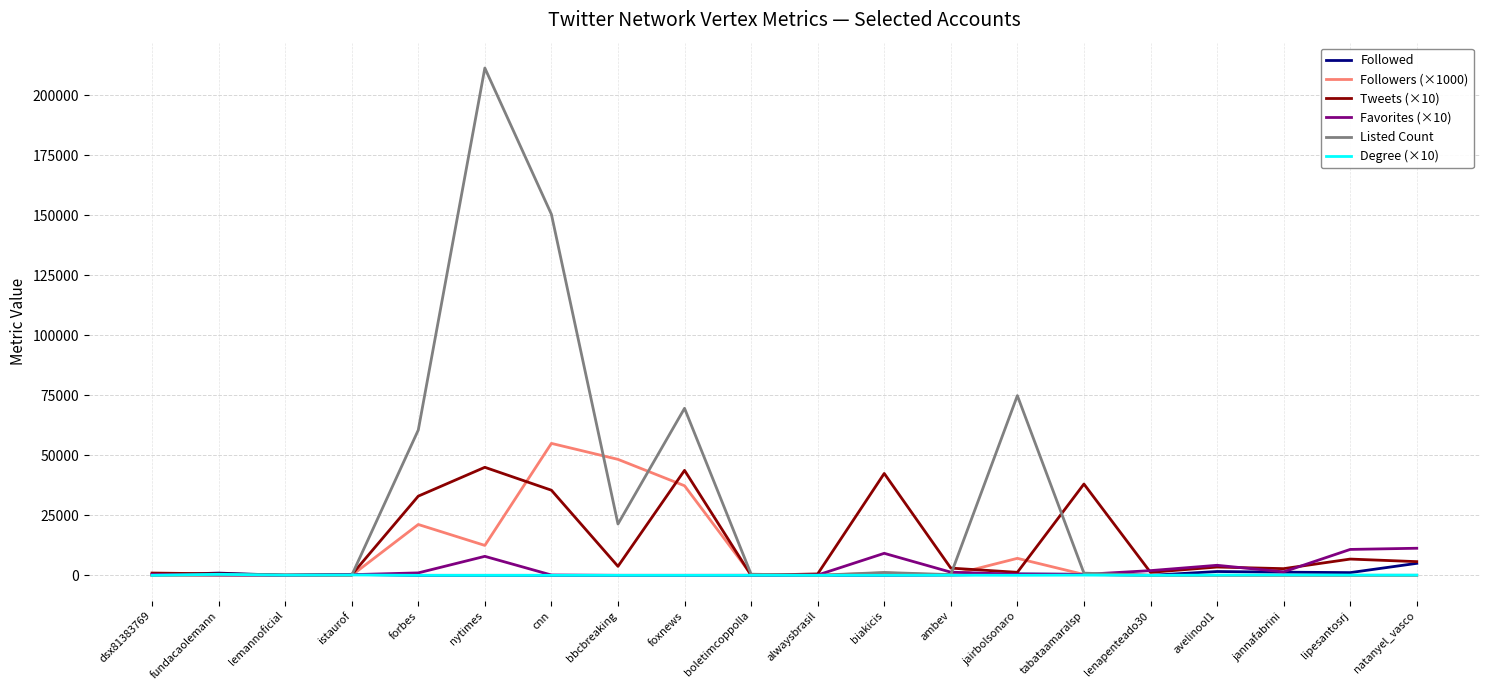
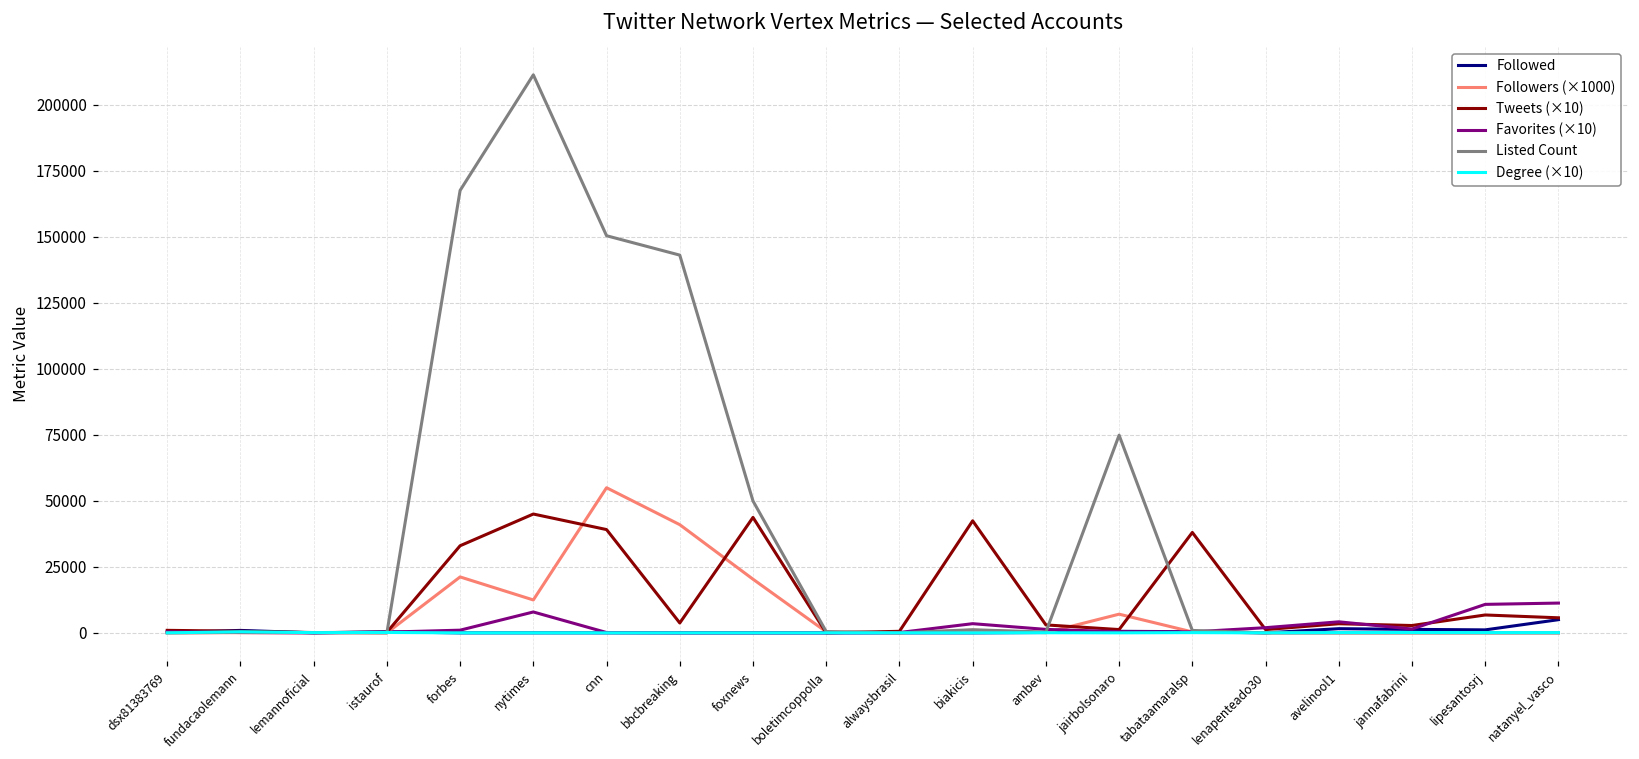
Listed Count, forbes: 61000 -> 168000
Tweets (×10), cnn: 35000 -> 39000
Followers (×1000), bbcbreaking: 48000 -> 41000
Listed Count, bbcbreaking: 21000 -> 143000
Followers (×1000), foxnews: 37000 -> 20000
Listed Count, foxnews: 70000 -> 50000
Favorites (×10), biakicis: 9000 -> 3000
